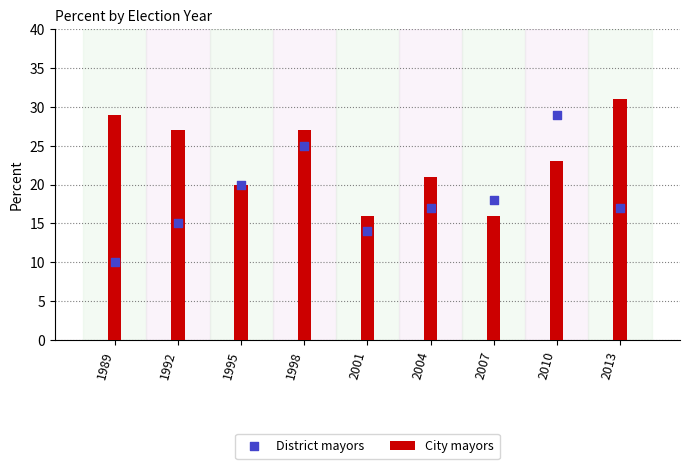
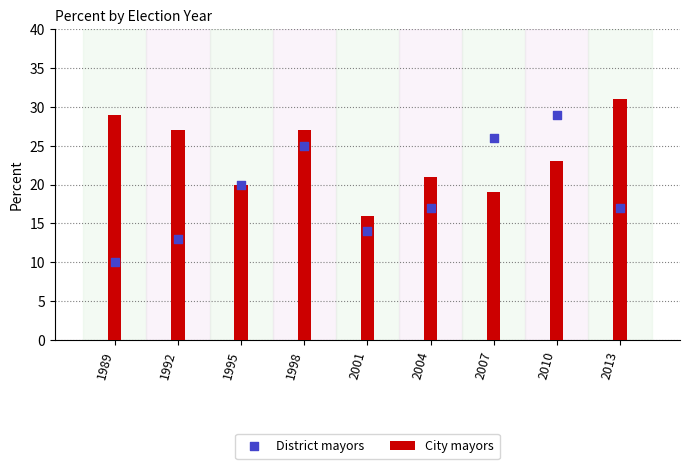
District mayors, 1992: 15 -> 13
City mayors, 2007: 16 -> 19
District mayors, 2007: 18 -> 26
